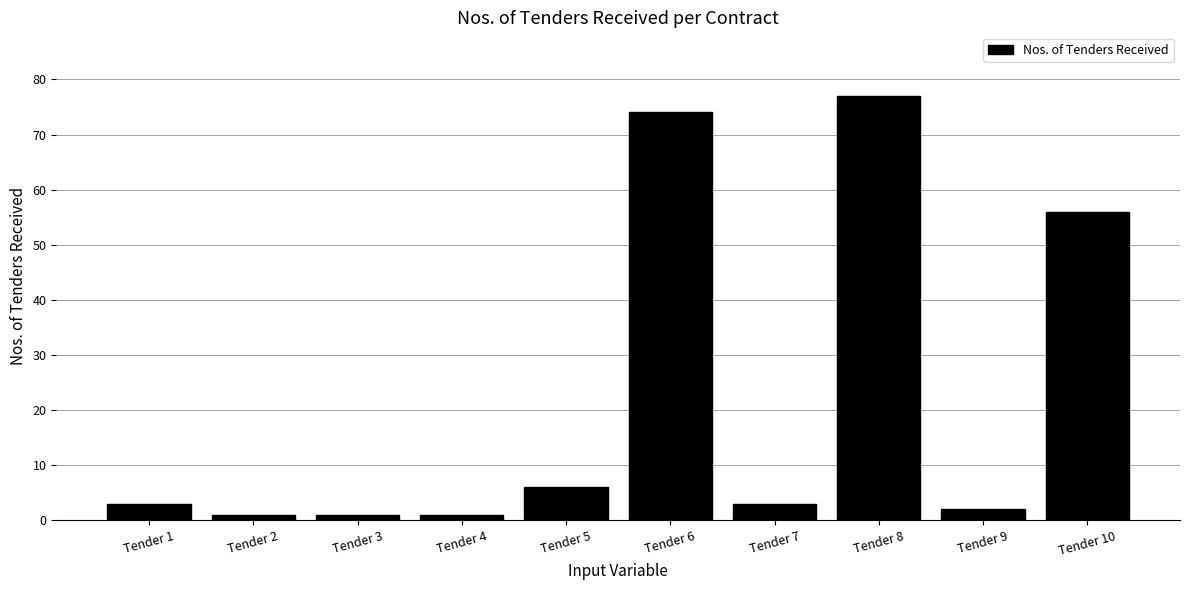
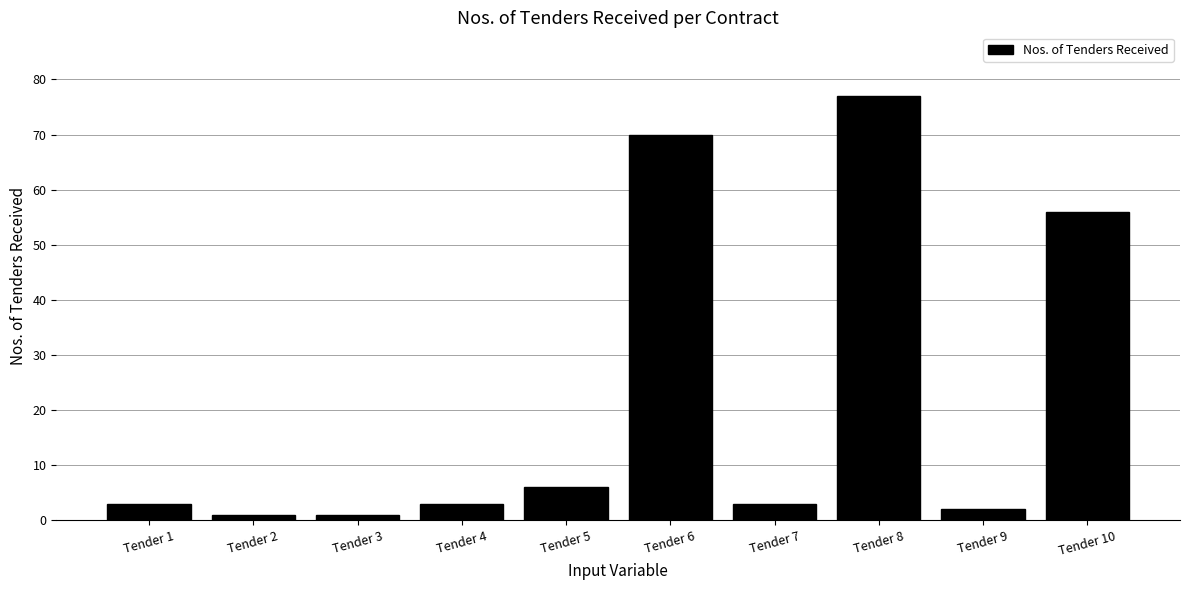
Tender 4: 1 -> 3
Tender 6: 74 -> 70
